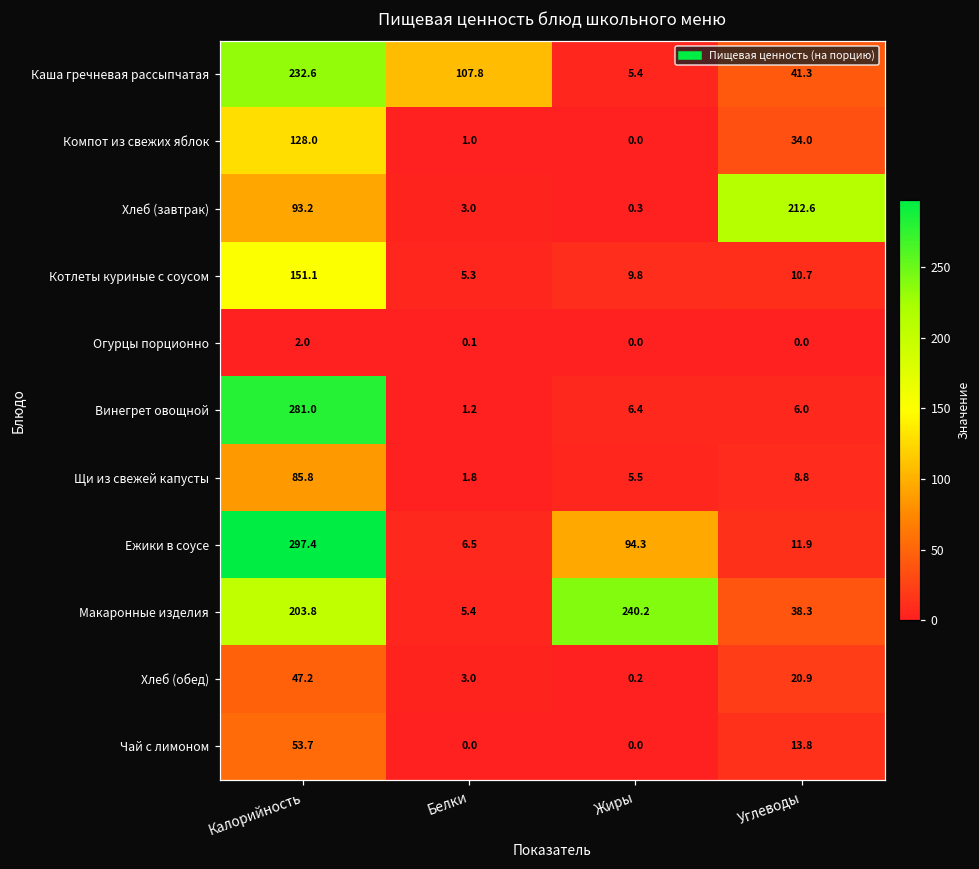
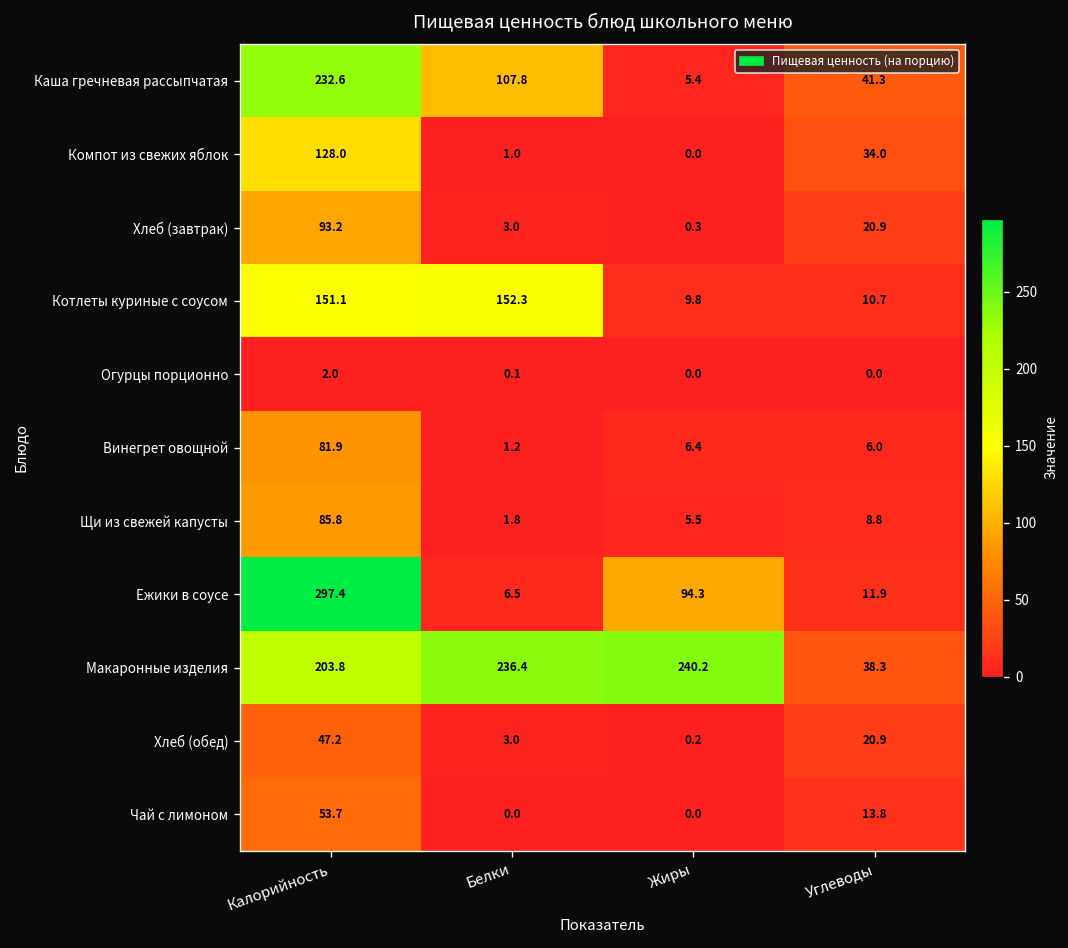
Хлеб (завтрак), Углеводы: 212.6 -> 20.9
Котлеты куриные с соусом, Белки: 5.3 -> 152.3
Винегрет овощной, Калорийность: 281.0 -> 81.9
Макаронные изделия, Белки: 5.4 -> 236.4
